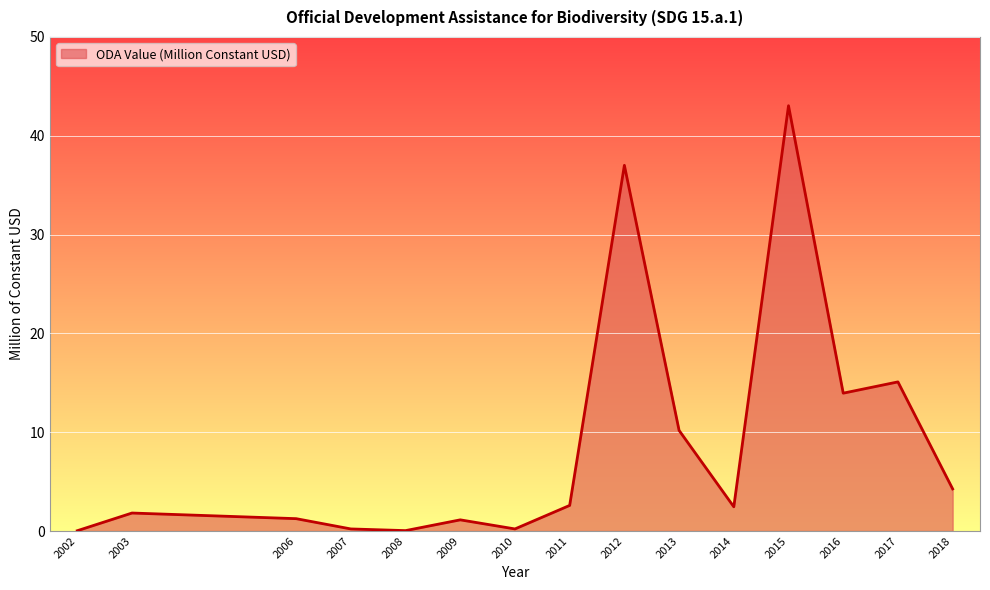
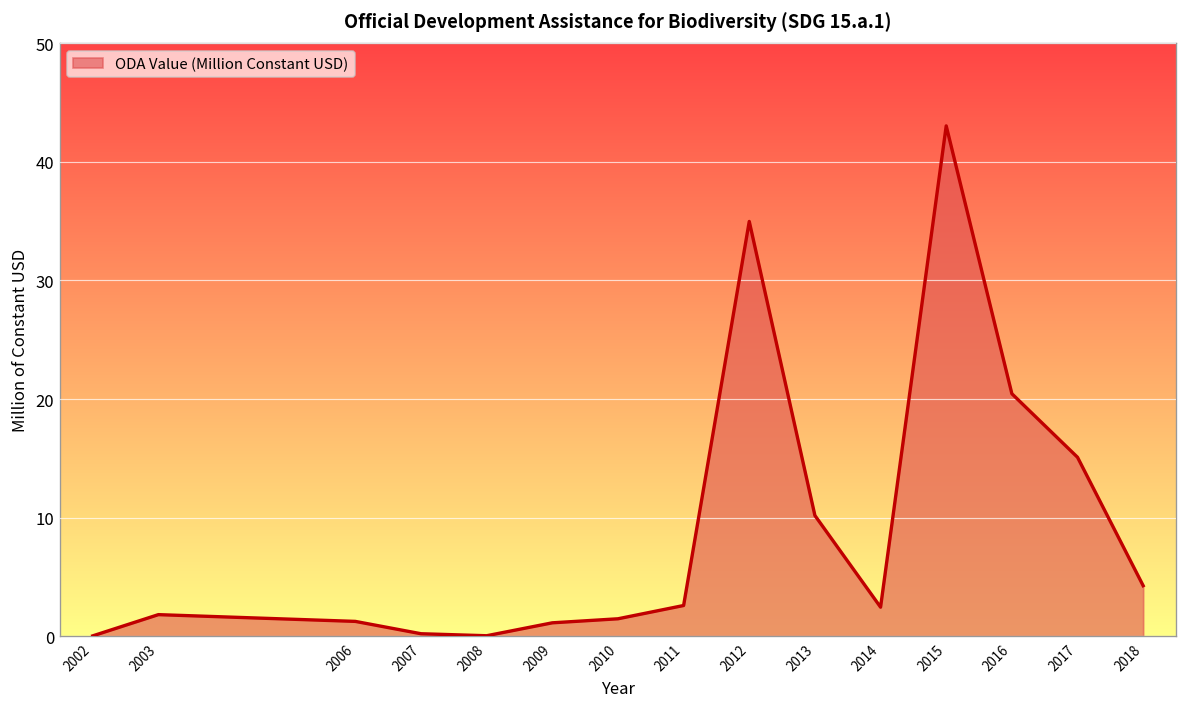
2010: 0 -> 1
2012: 37 -> 35
2016: 14 -> 20
